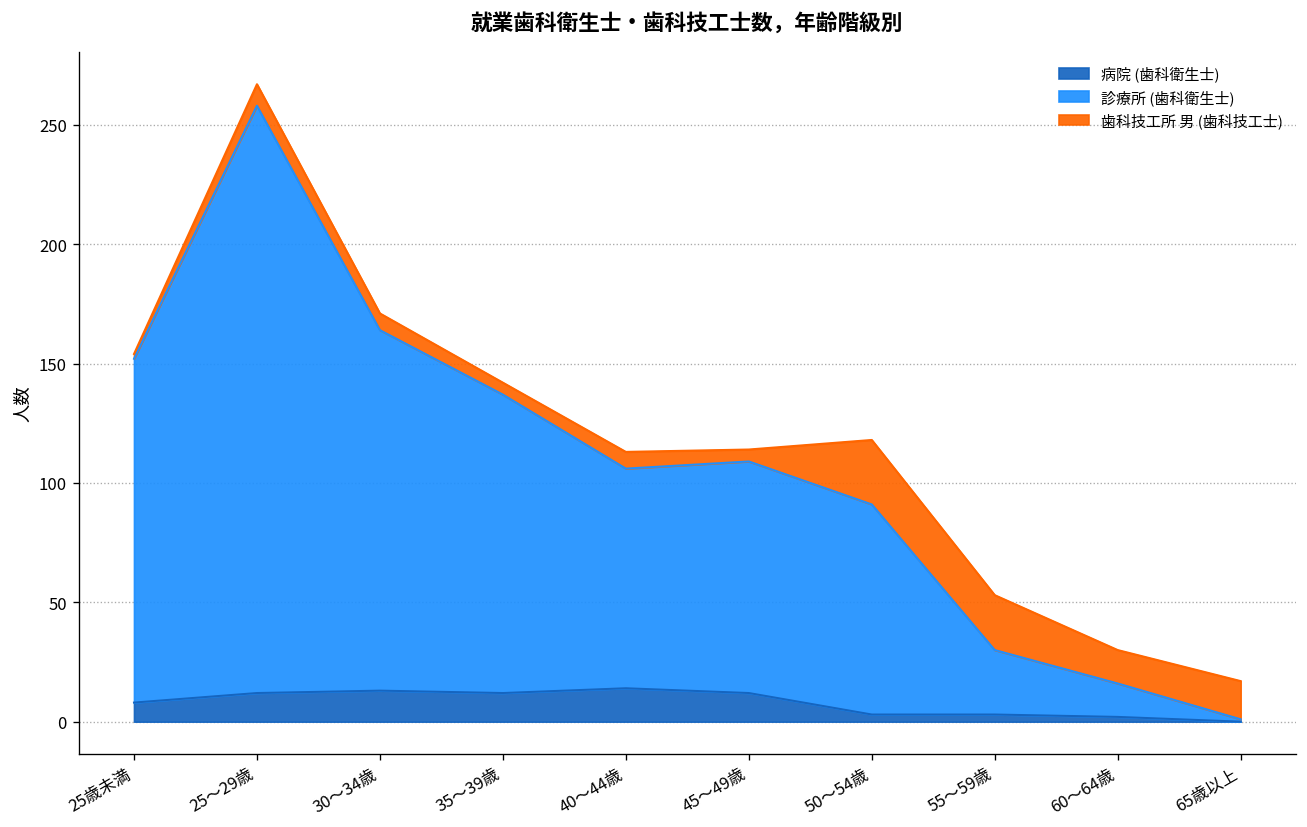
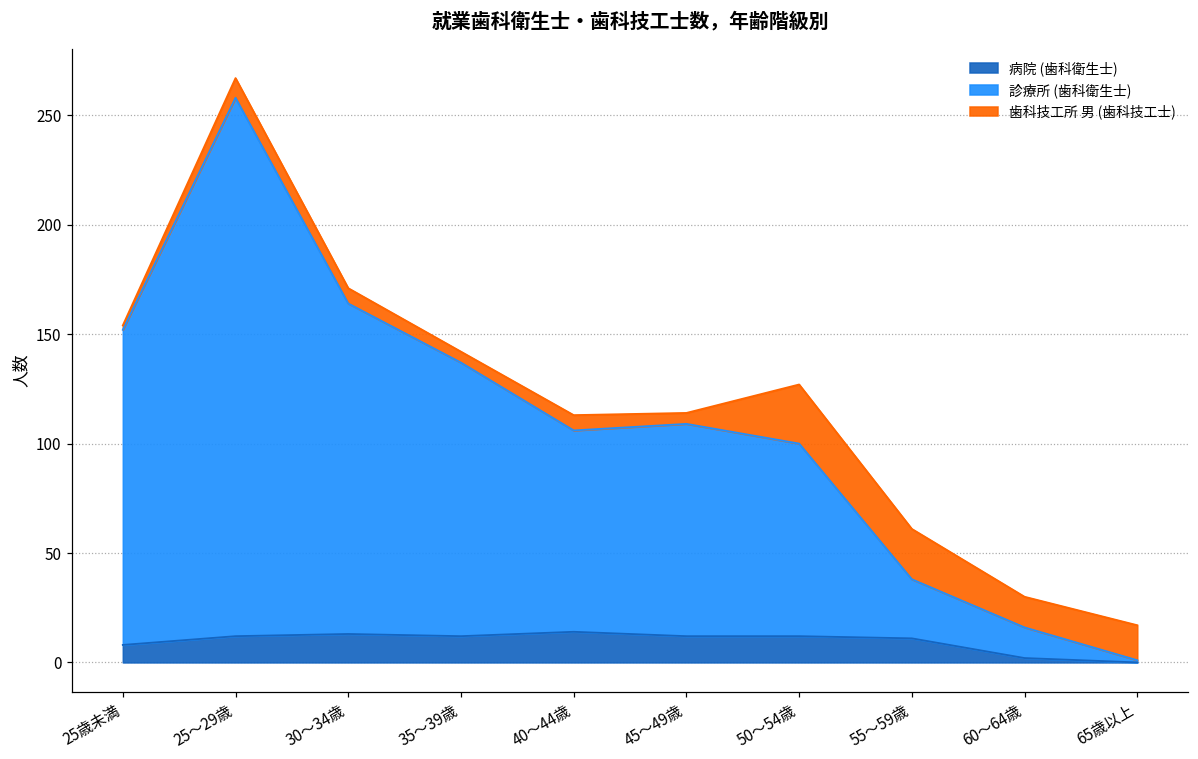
病院 (歯科衛生士), 50～54歳: 3 -> 12
病院 (歯科衛生士), 55～59歳: 3 -> 11
